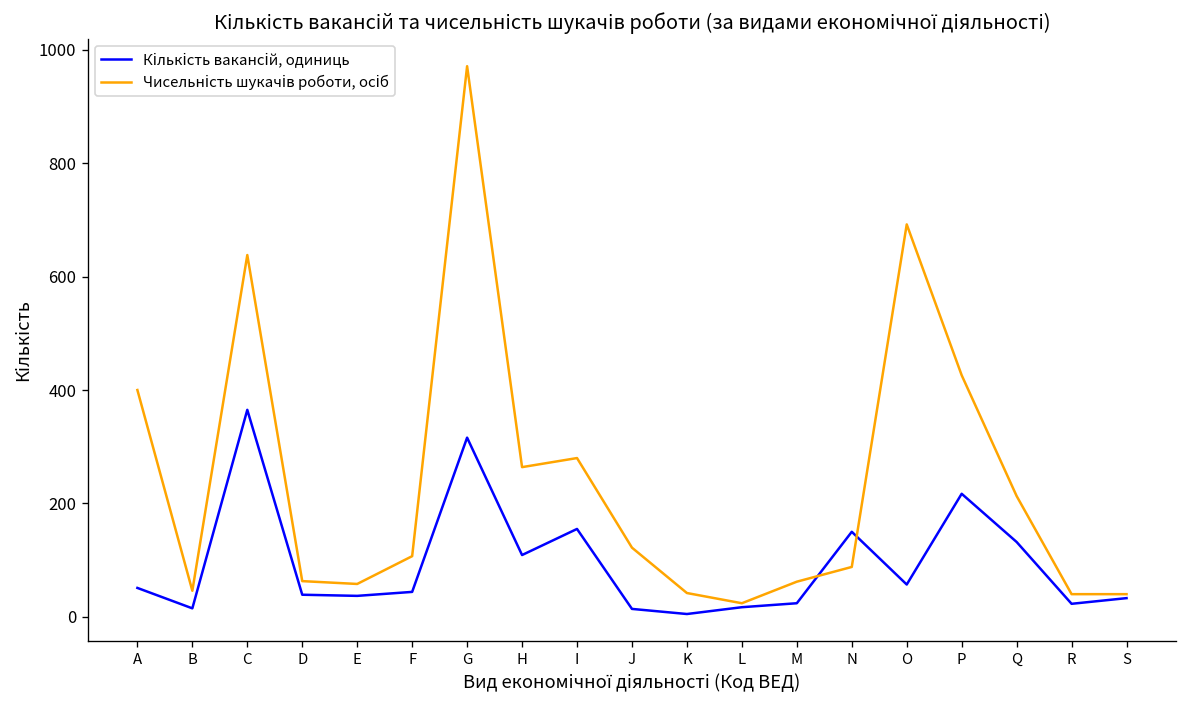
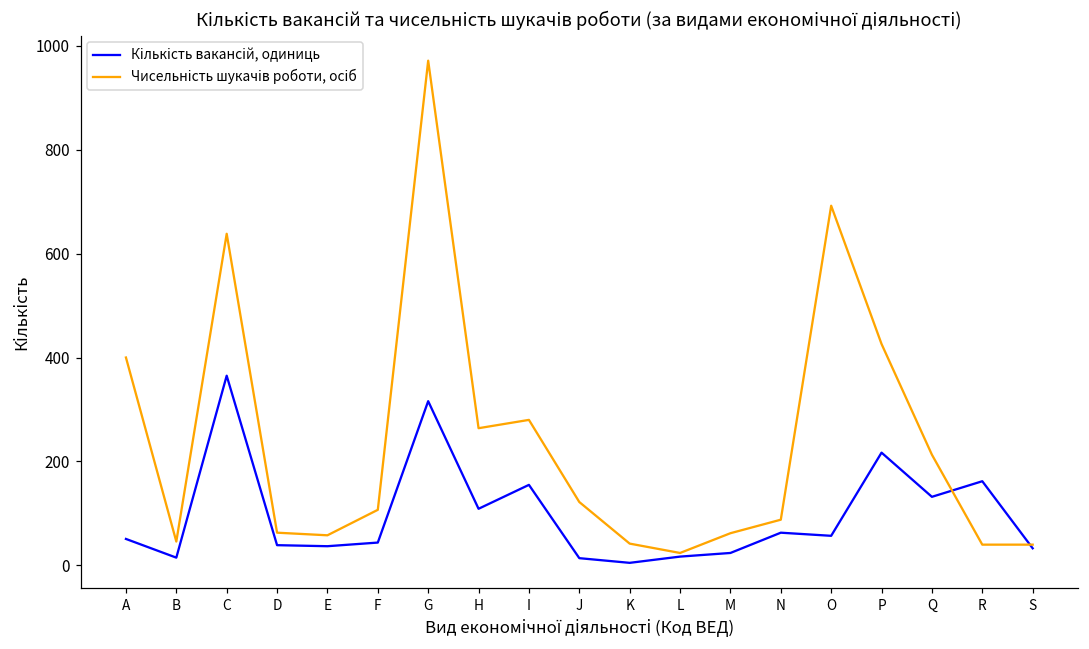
Кількість вакансій, одиниць, N: 150 -> 60
Кількість вакансій, одиниць, R: 20 -> 160
